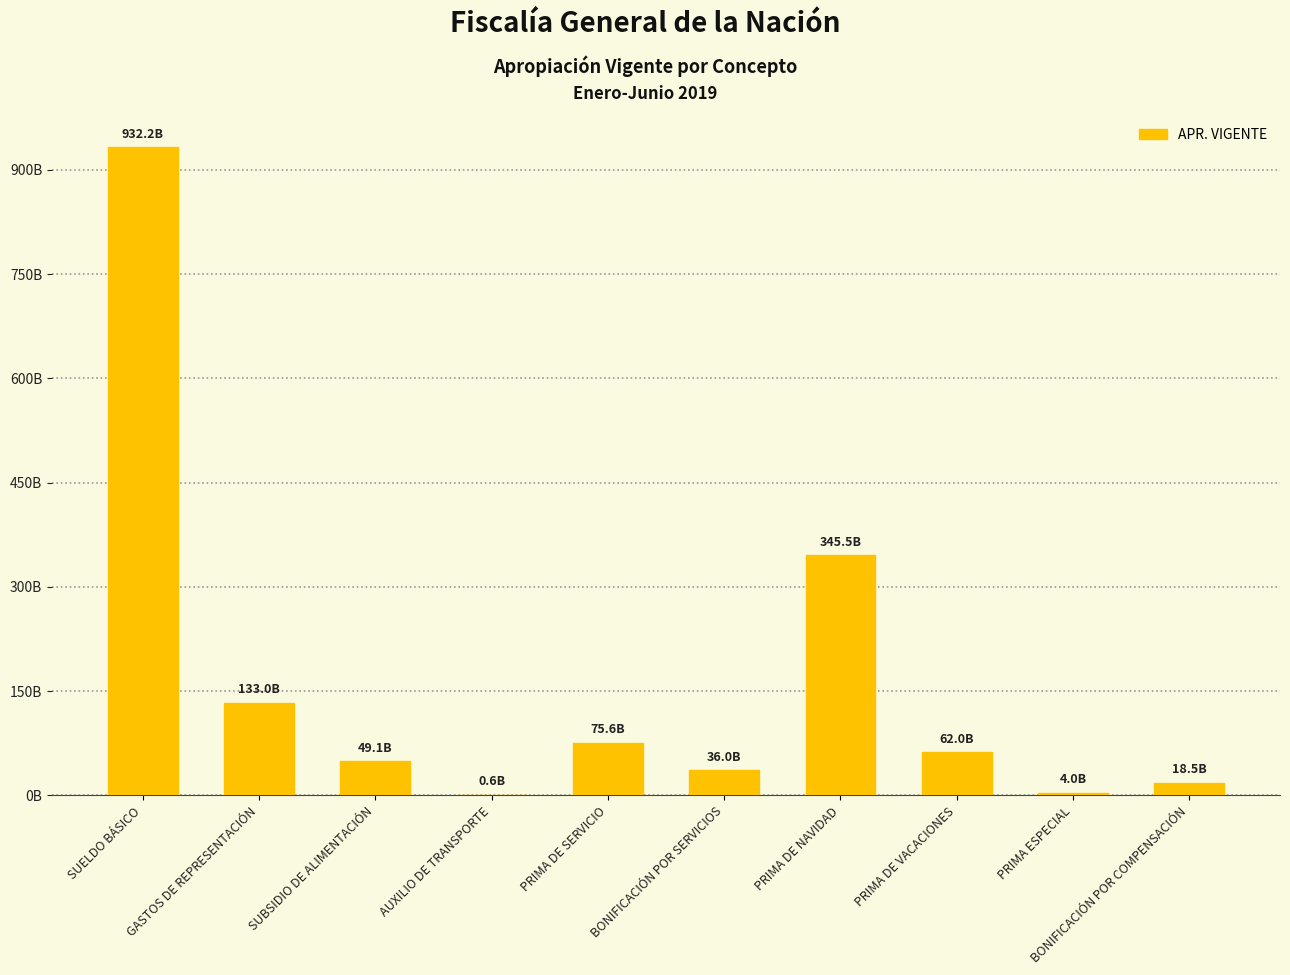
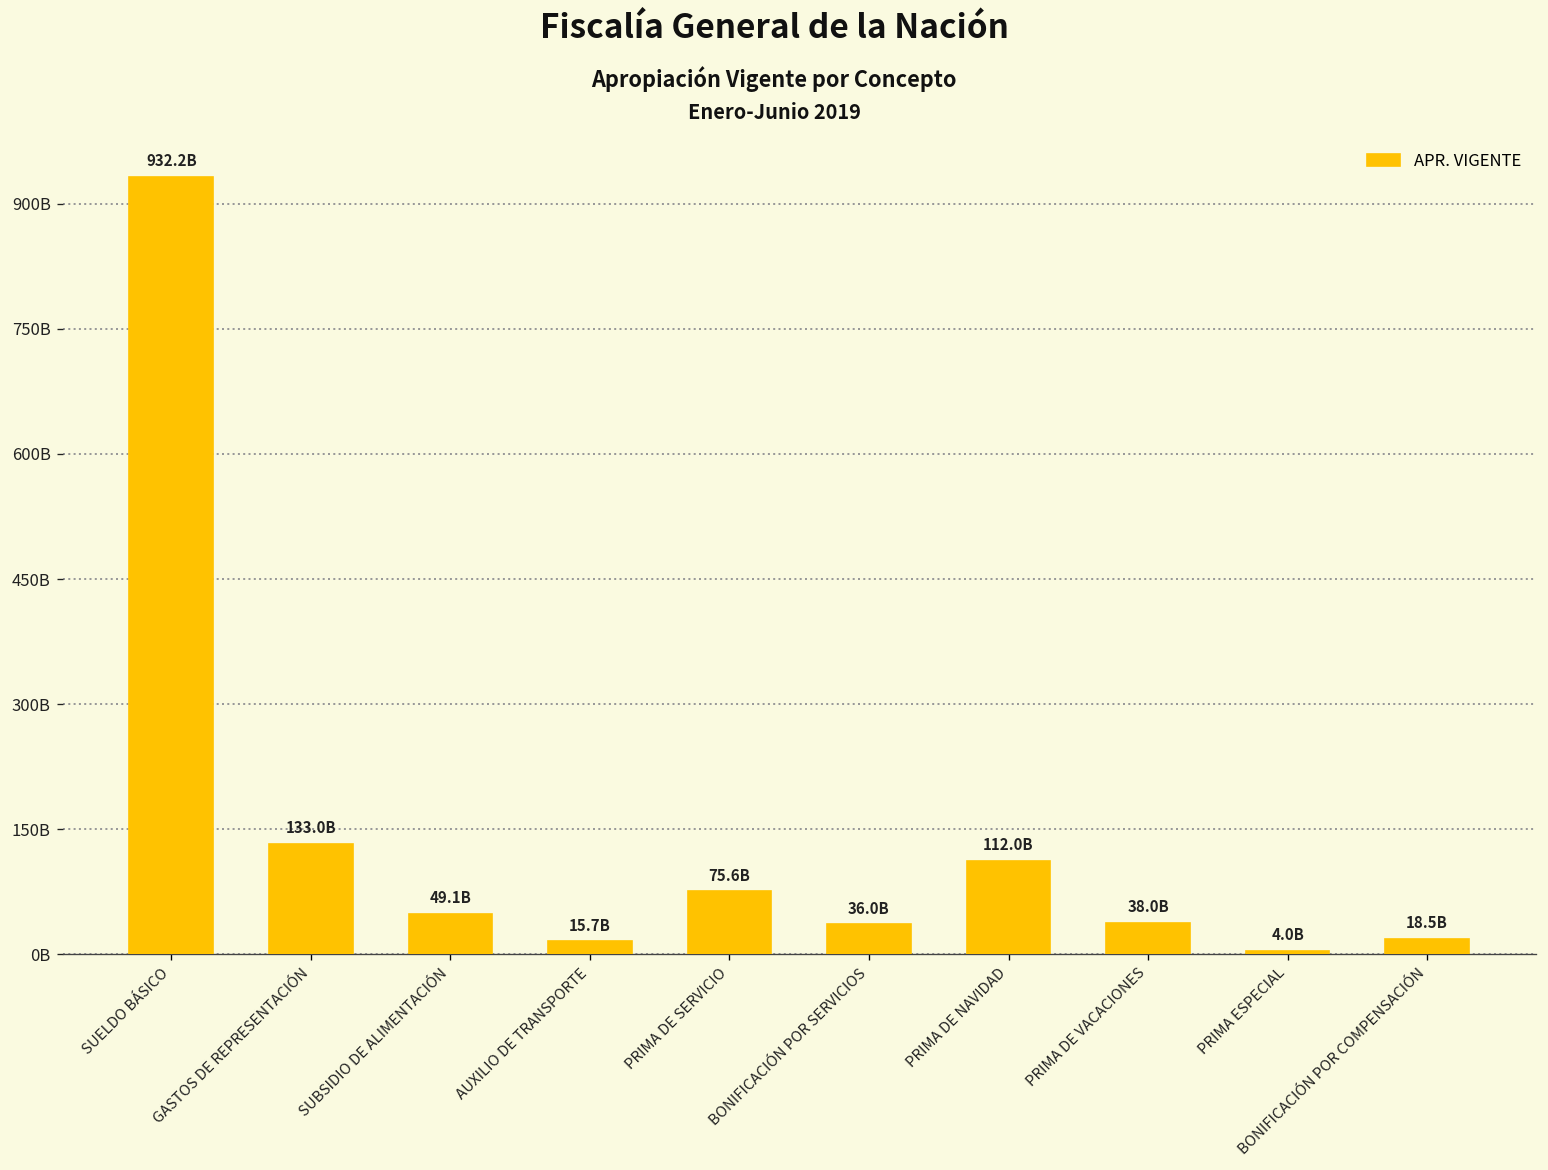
AUXILIO DE TRANSPORTE: 0.6B -> 15.7B
PRIMA DE NAVIDAD: 345.5B -> 112.0B
PRIMA DE VACACIONES: 62.0B -> 38.0B
